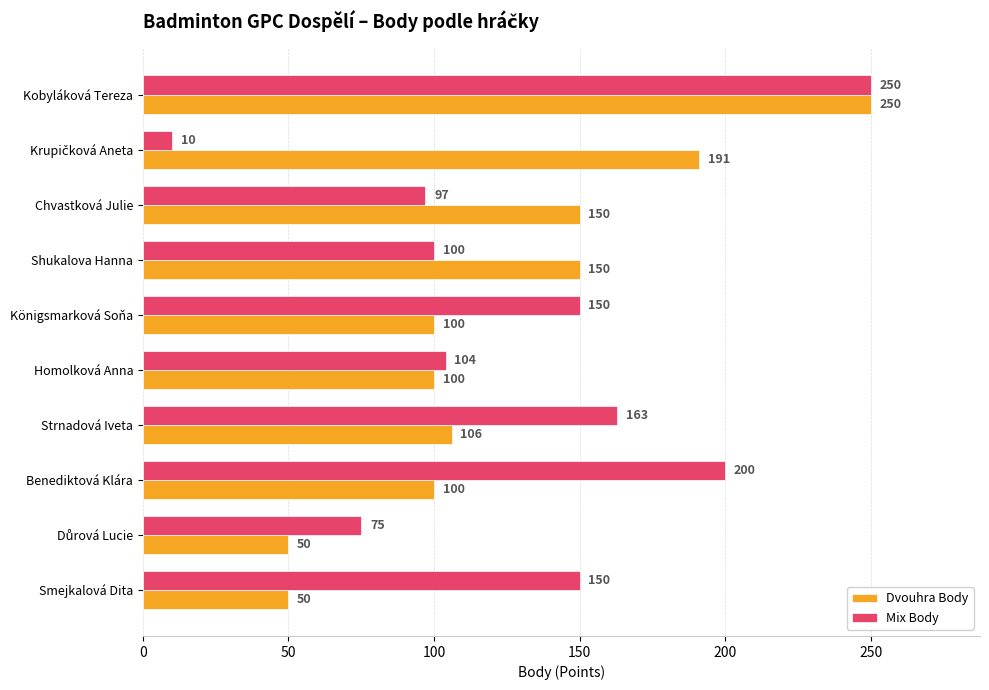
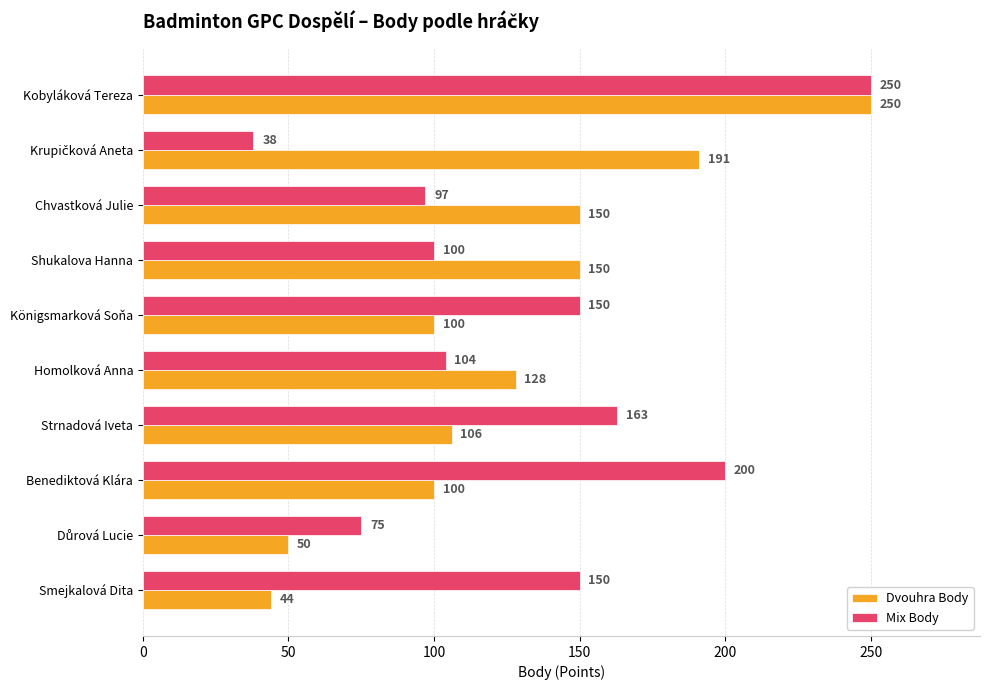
Mix Body, Krupičková Aneta: 10 -> 38
Dvouhra Body, Homolková Anna: 100 -> 128
Dvouhra Body, Smejkalová Dita: 50 -> 44
